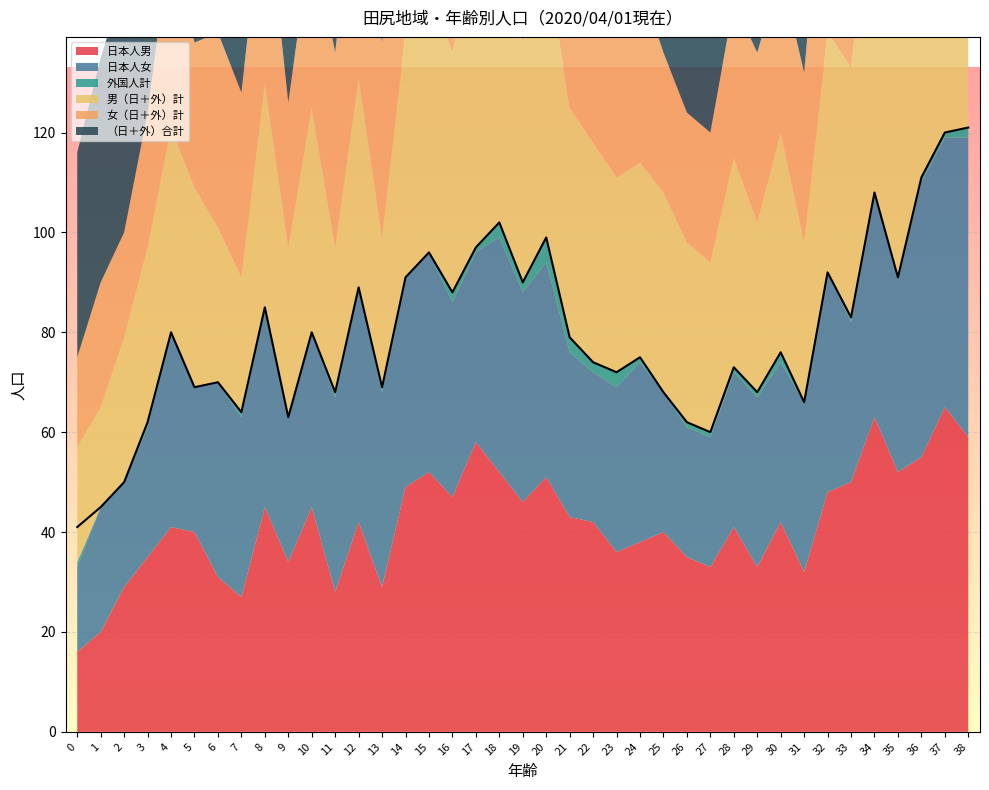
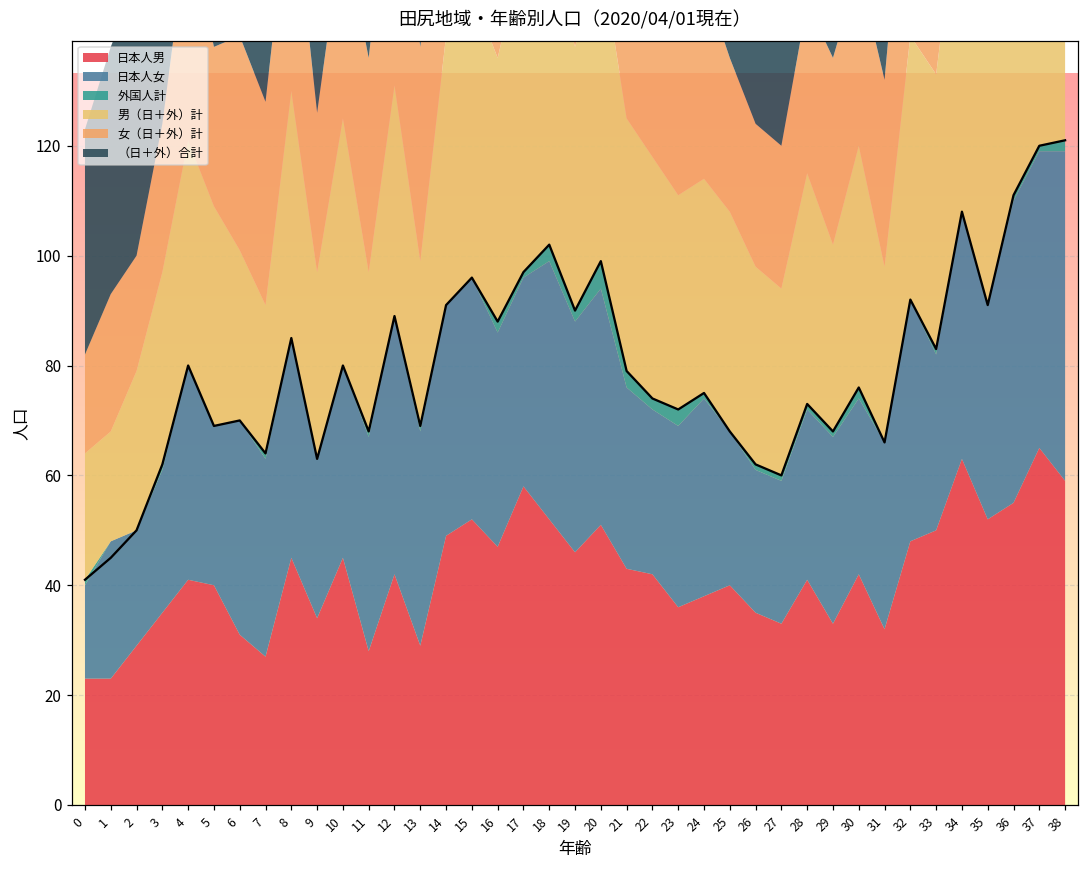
日本人男, 0: 16 -> 23
日本人男, 1: 20 -> 23
